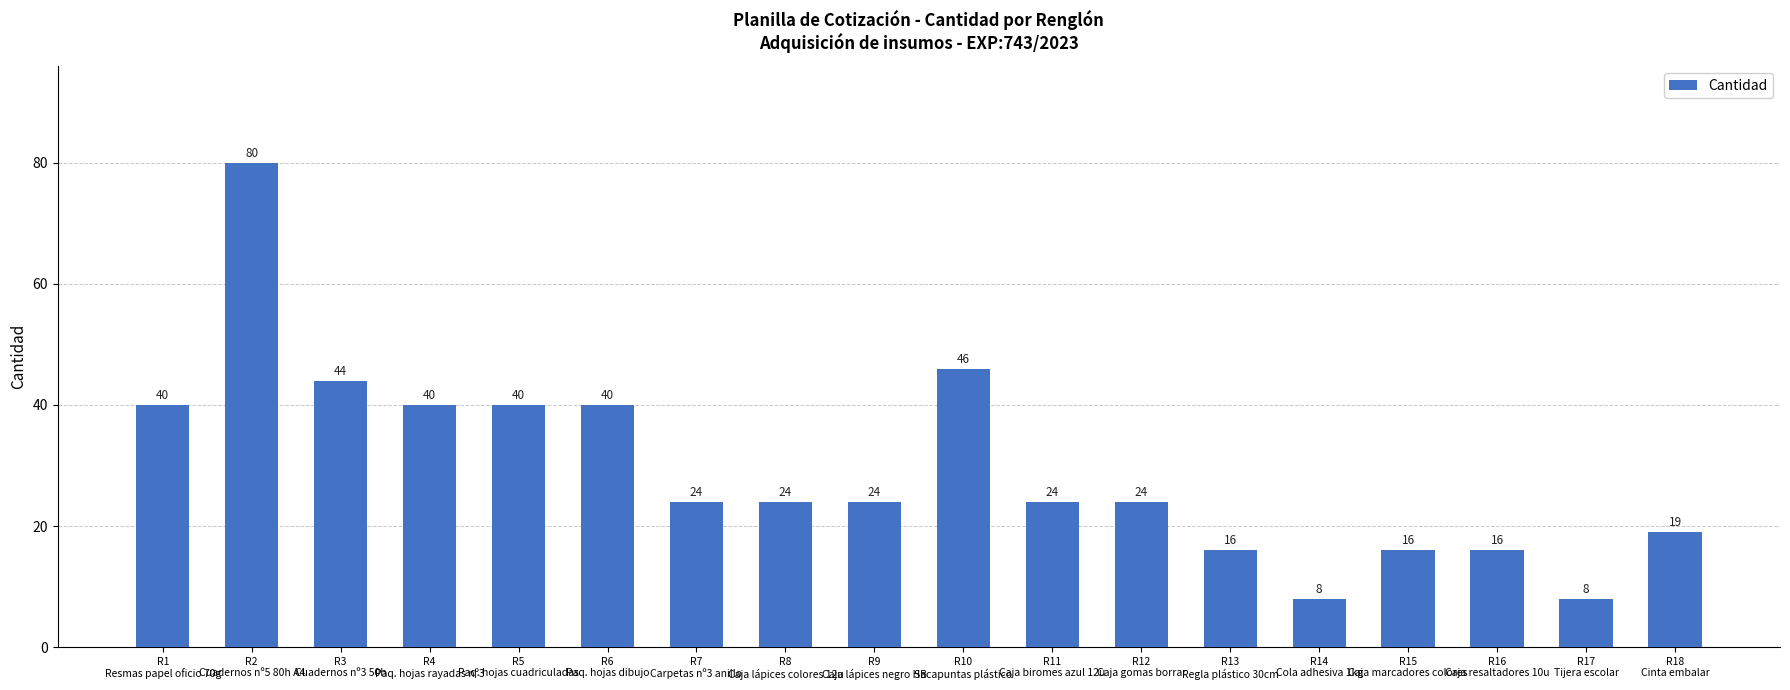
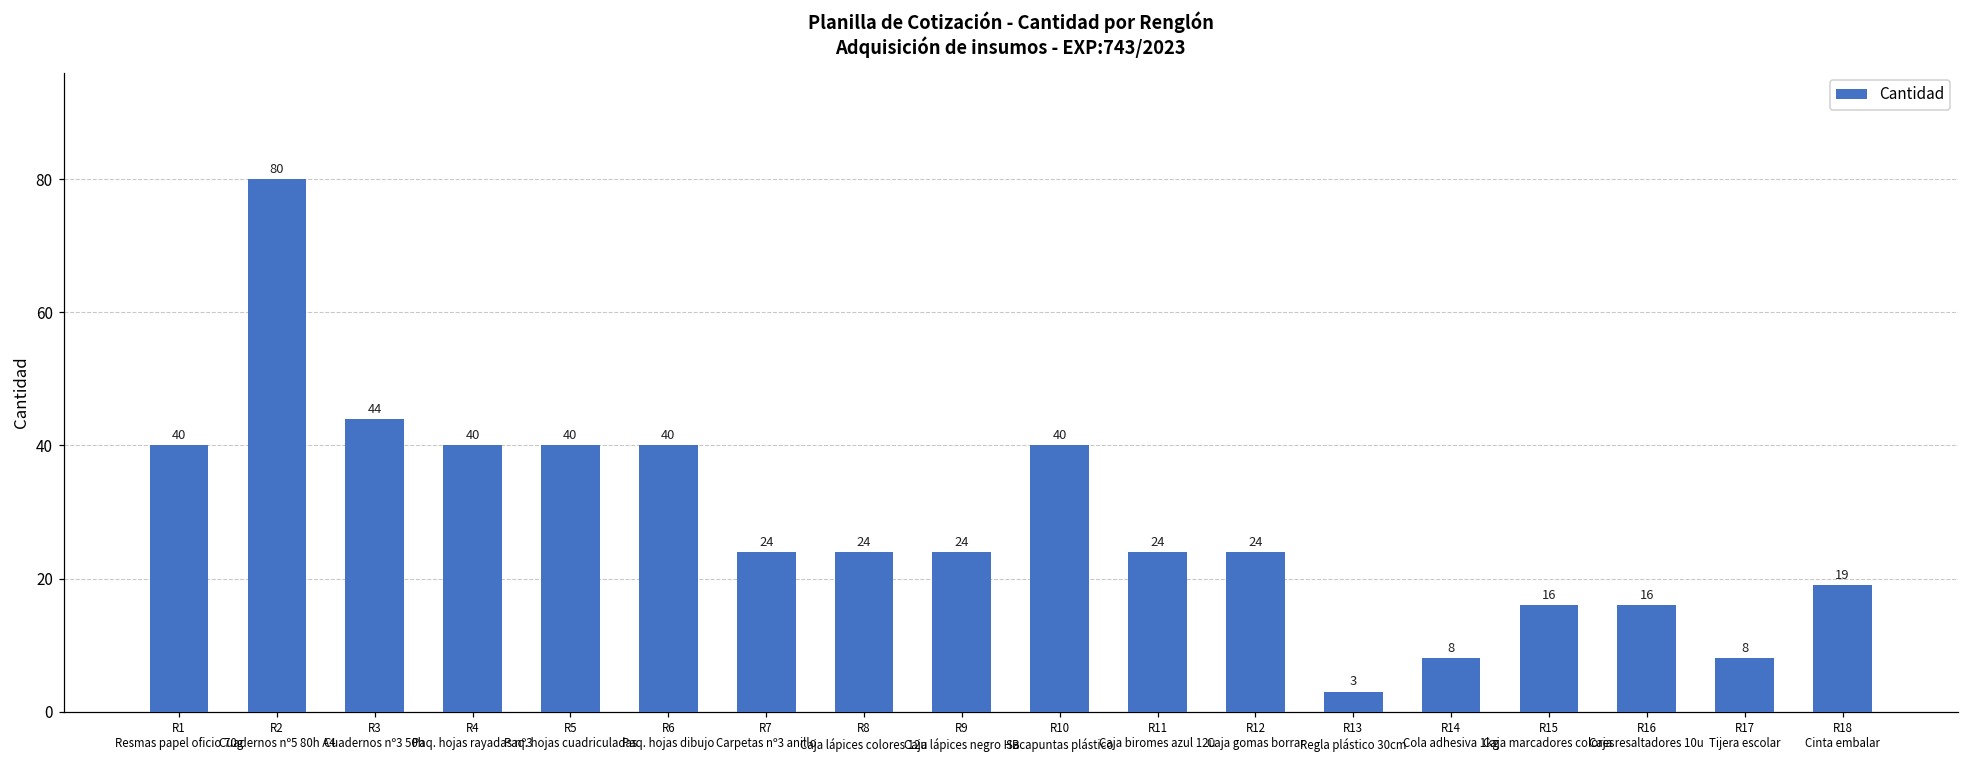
R10 Sacapuntas plástico: 46 -> 40
R13 Regla plástico 30cm: 16 -> 3
